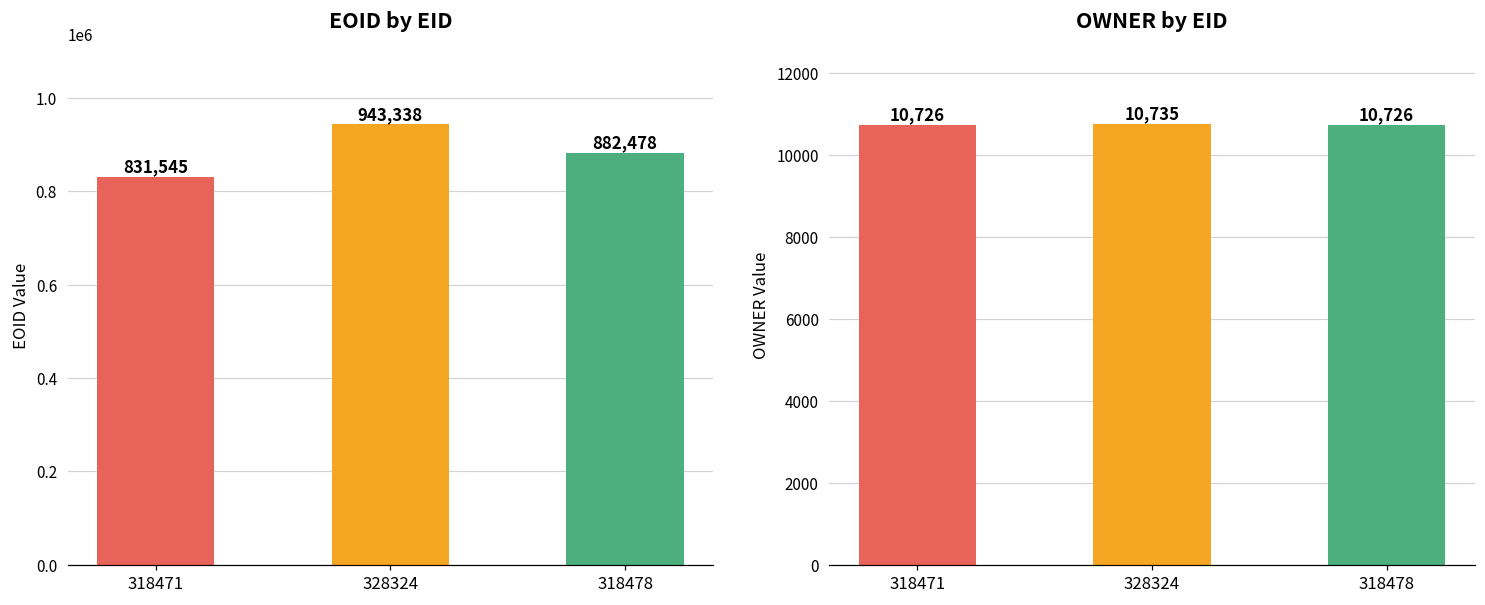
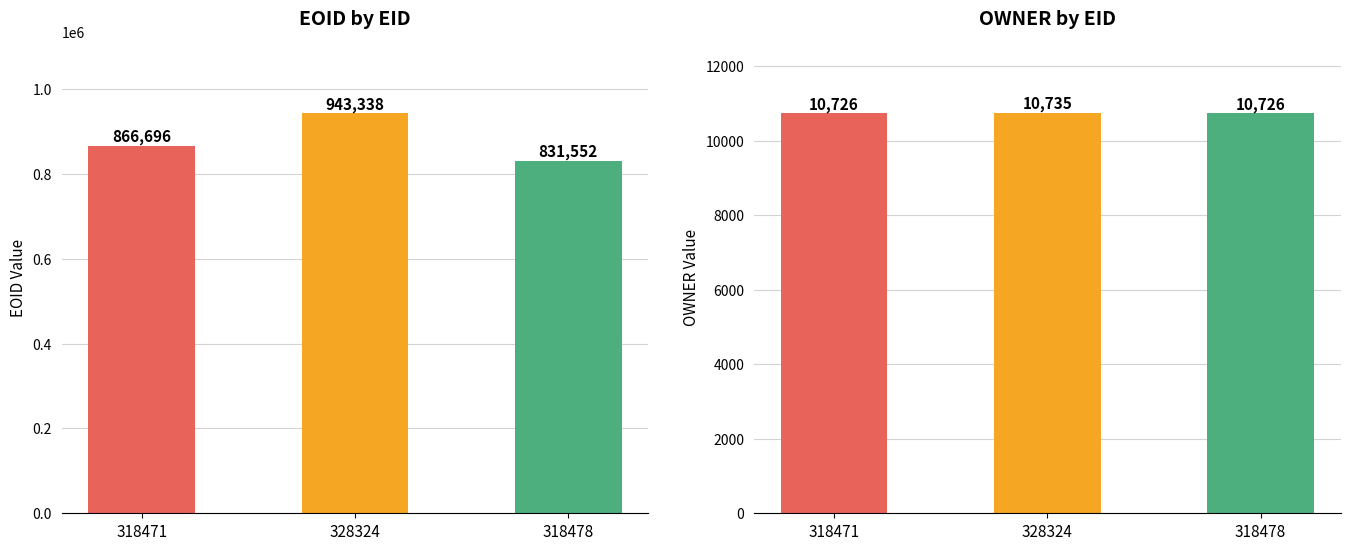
EOID by EID, 318471: 831,545 -> 866,696
EOID by EID, 318478: 882,478 -> 831,552
